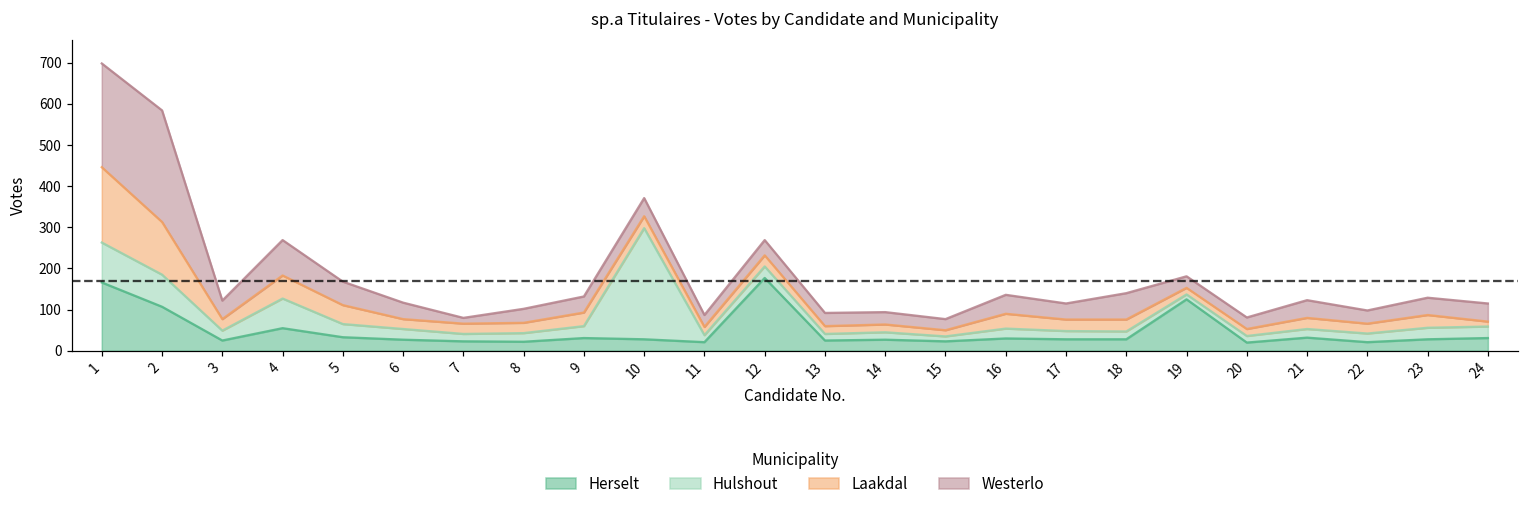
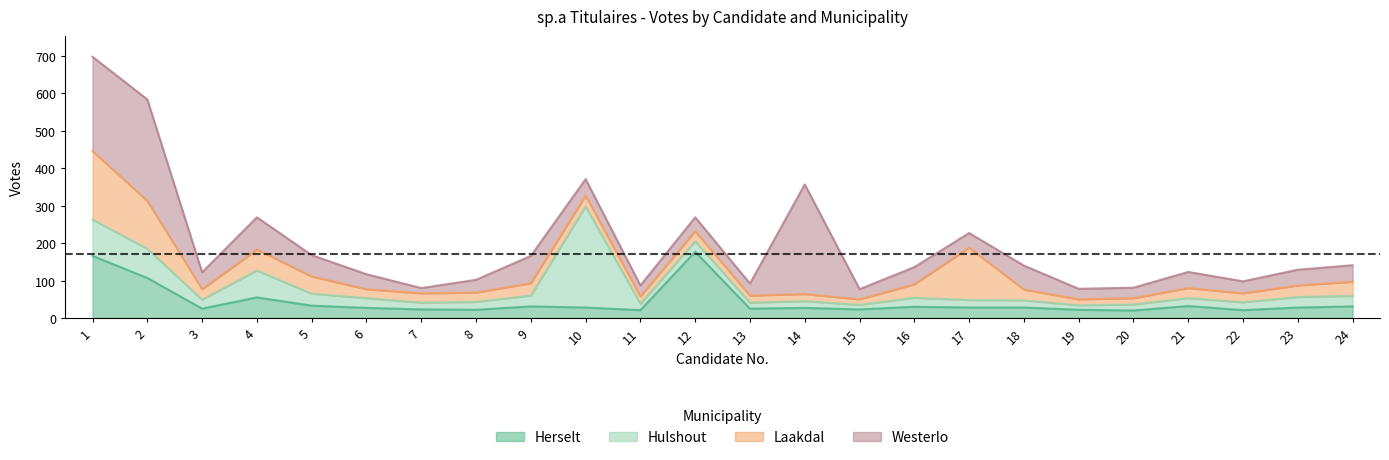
Westerlo, 9: 40 -> 70
Westerlo, 14: 30 -> 290
Laakdal, 17: 30 -> 140
Herselt, 19: 130 -> 20
Laakdal, 24: 10 -> 40
